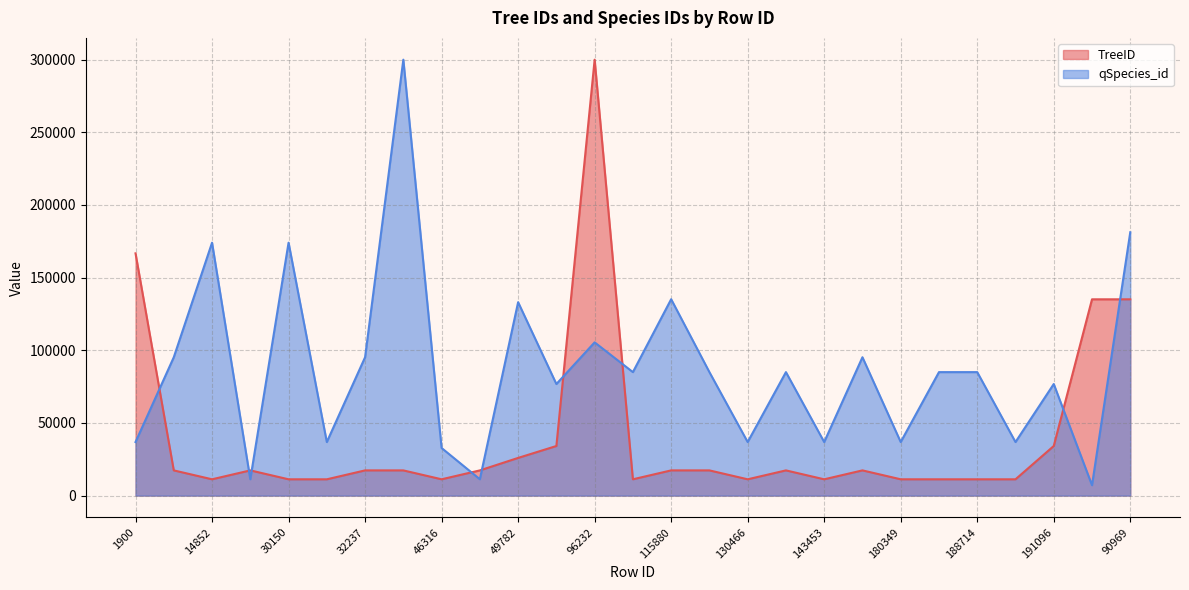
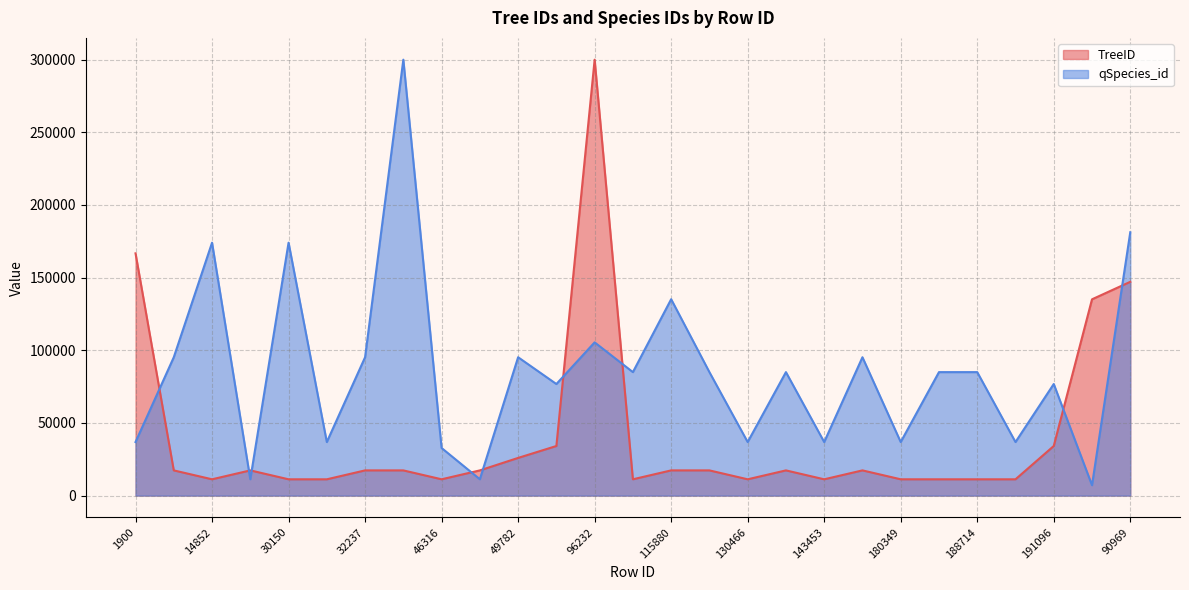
qSpecies_id, 49782: 133000 -> 95000
TreeID, 90969: 135000 -> 147000
